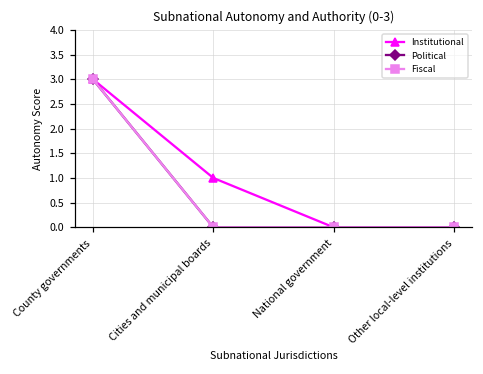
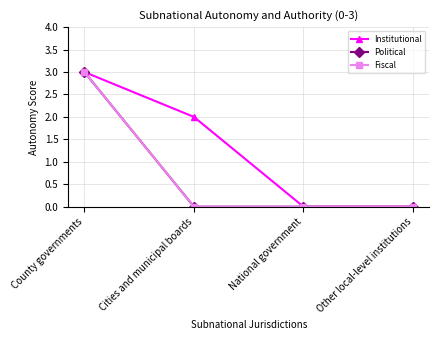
Institutional, Cities and municipal boards: 1 -> 2
